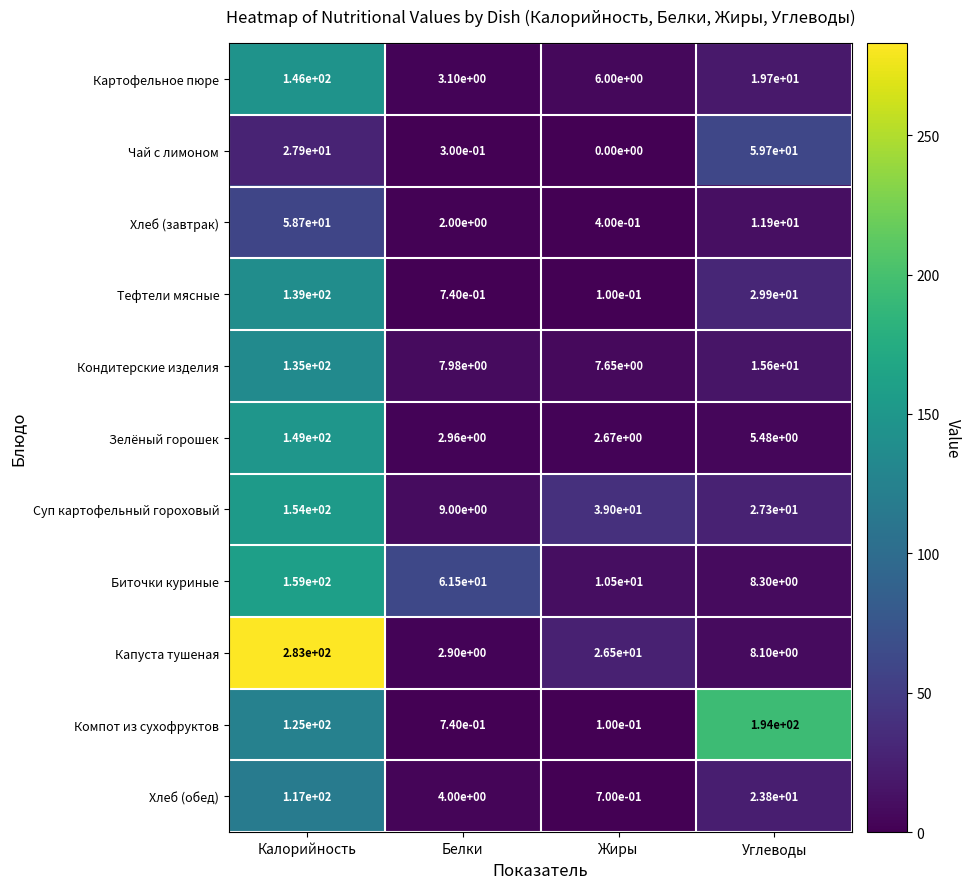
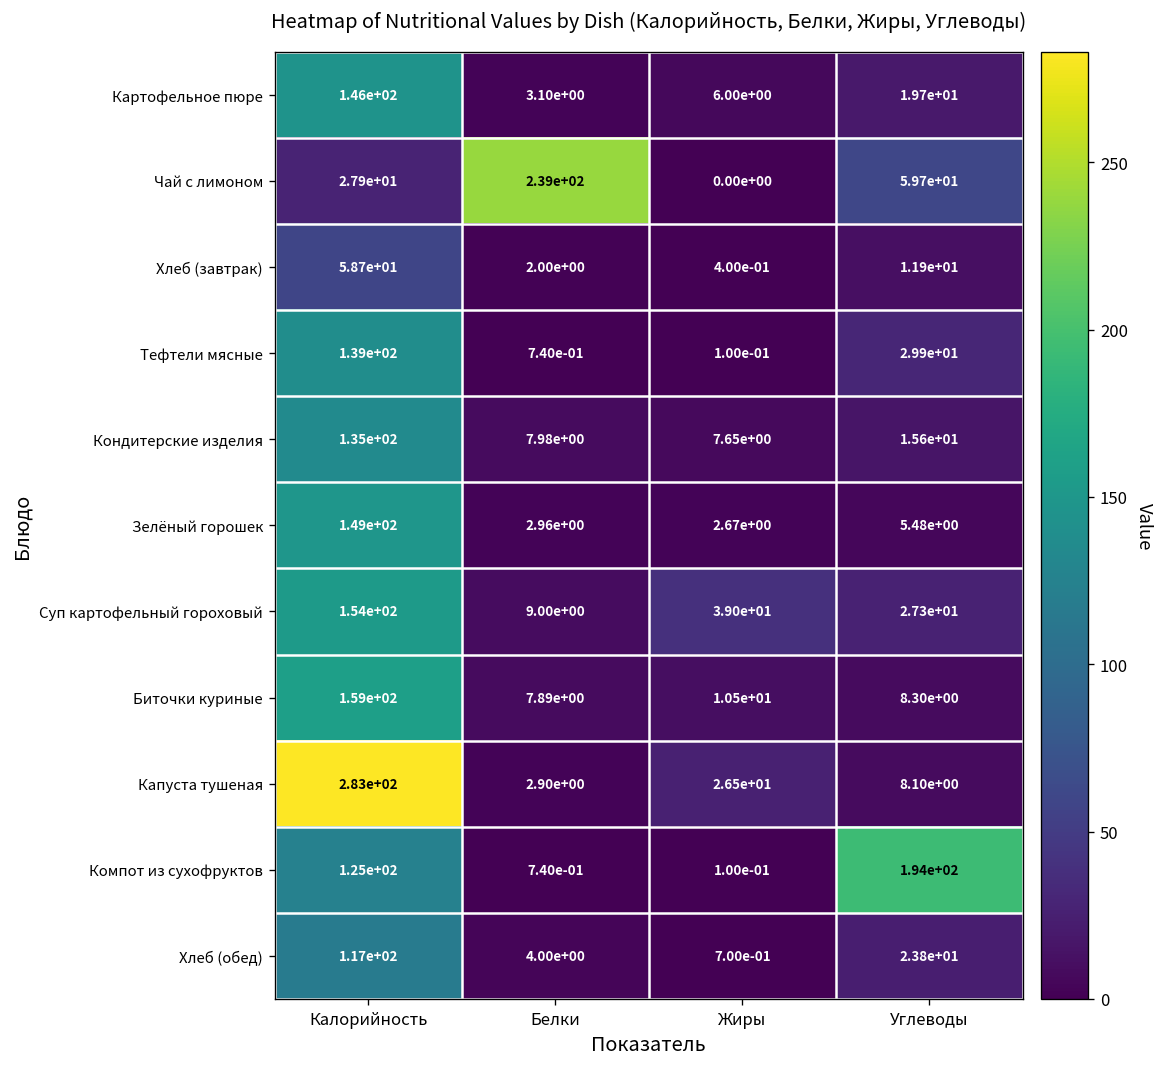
Чай с лимоном, Белки: 3.00e-01 -> 2.39e+02
Биточки куриные, Белки: 6.15e+01 -> 7.89e+00
